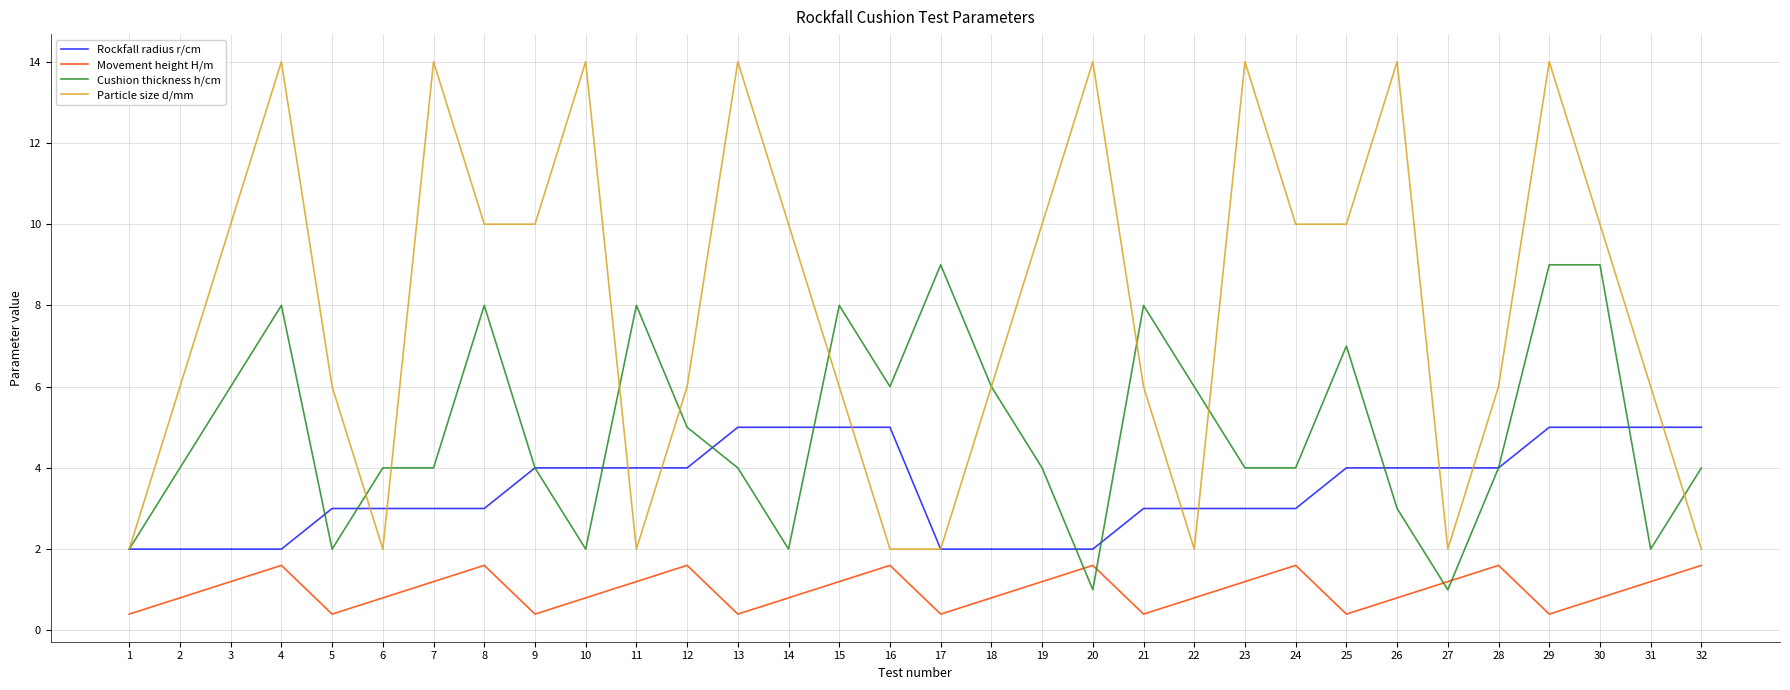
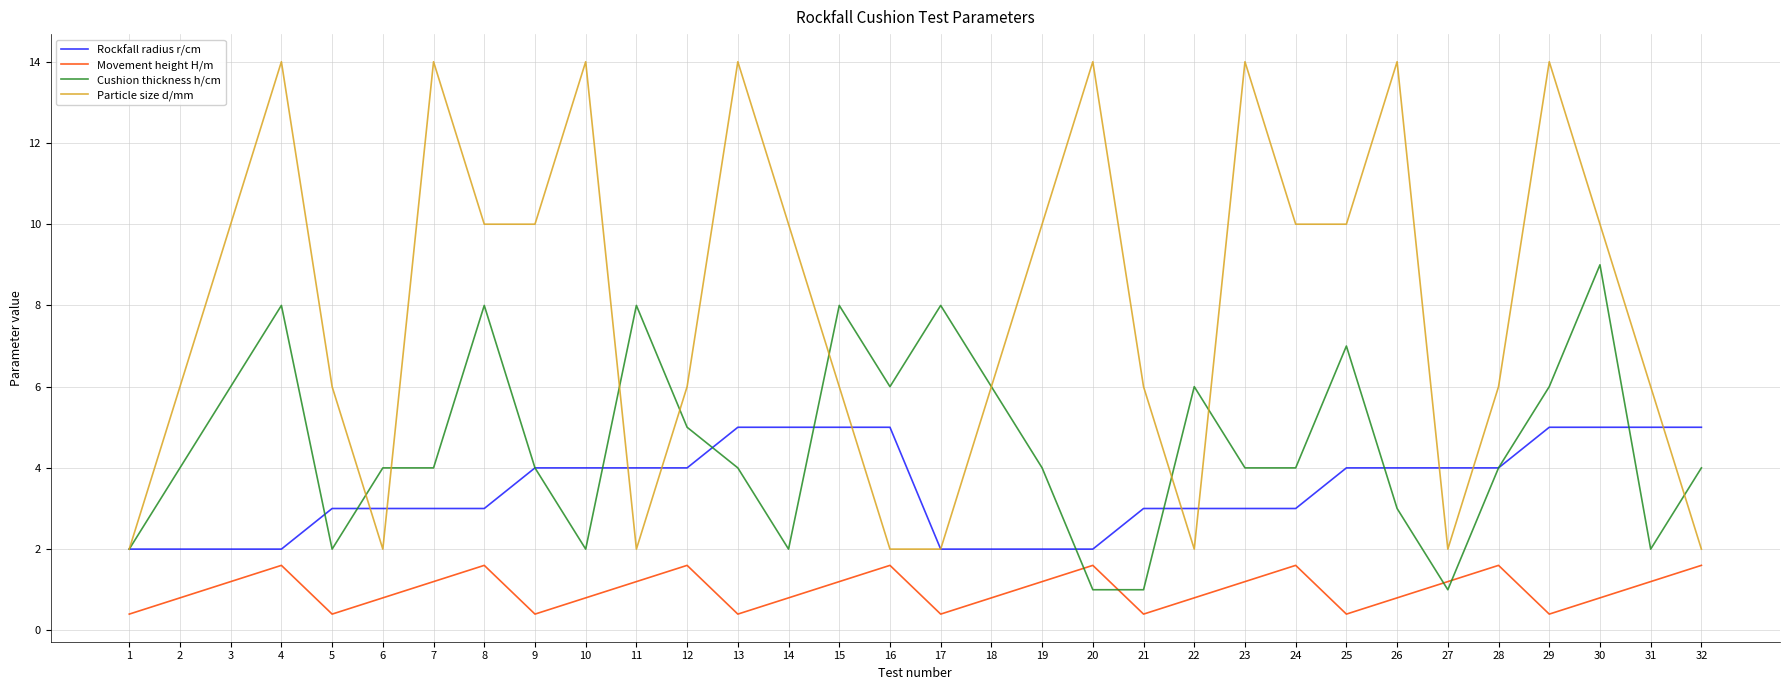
Cushion thickness h/cm, 17: 9 -> 8
Cushion thickness h/cm, 21: 8 -> 1
Cushion thickness h/cm, 29: 9 -> 6
